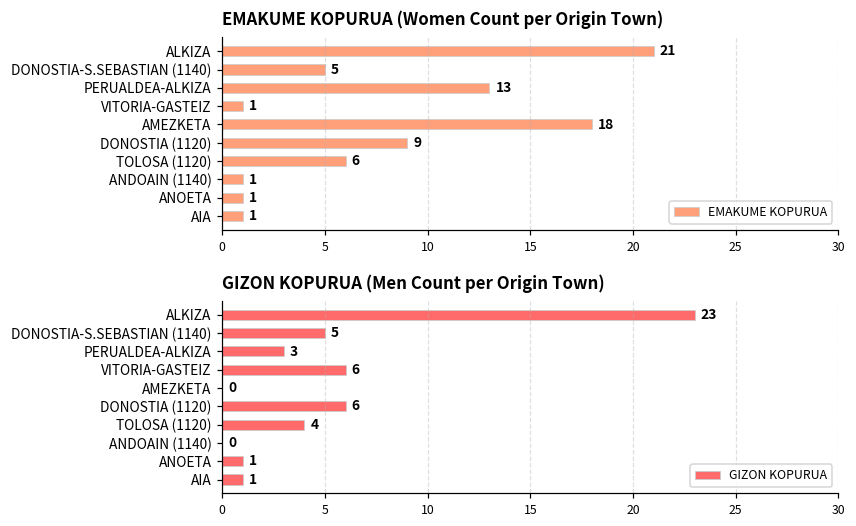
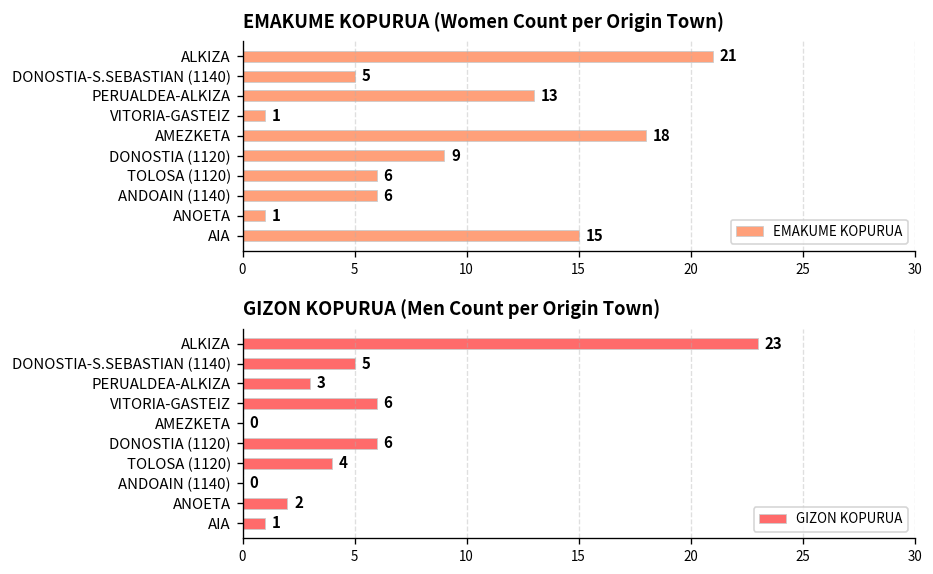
EMAKUME KOPURUA (Women Count per Origin Town), ANDOAIN (1140): 1 -> 6
EMAKUME KOPURUA (Women Count per Origin Town), AIA: 1 -> 15
GIZON KOPURUA (Men Count per Origin Town), ANOETA: 1 -> 2
